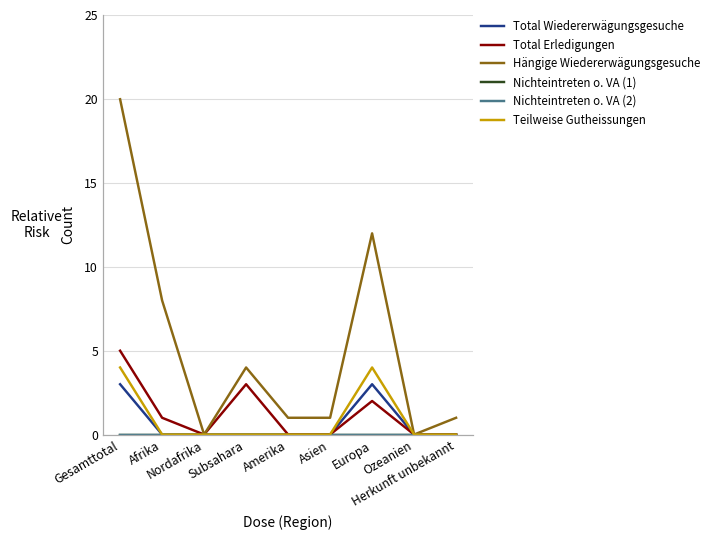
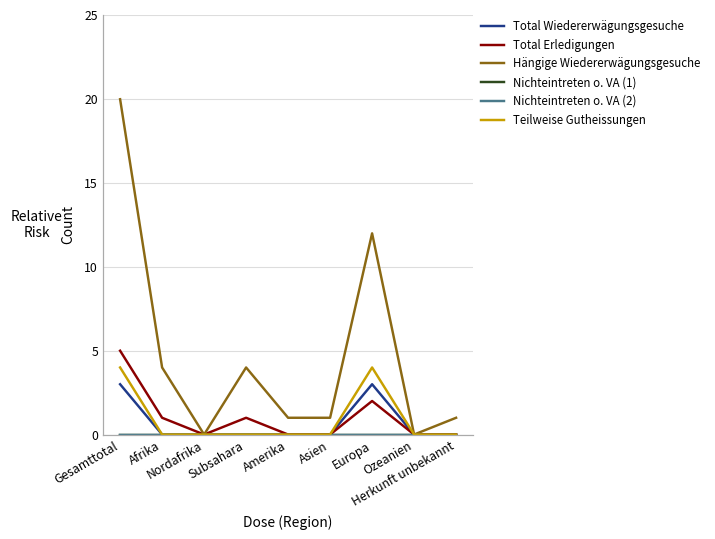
Hängige Wiedererwägungsgesuche, Afrika: 8 -> 4
Total Erledigungen, Subsahara: 3 -> 1
